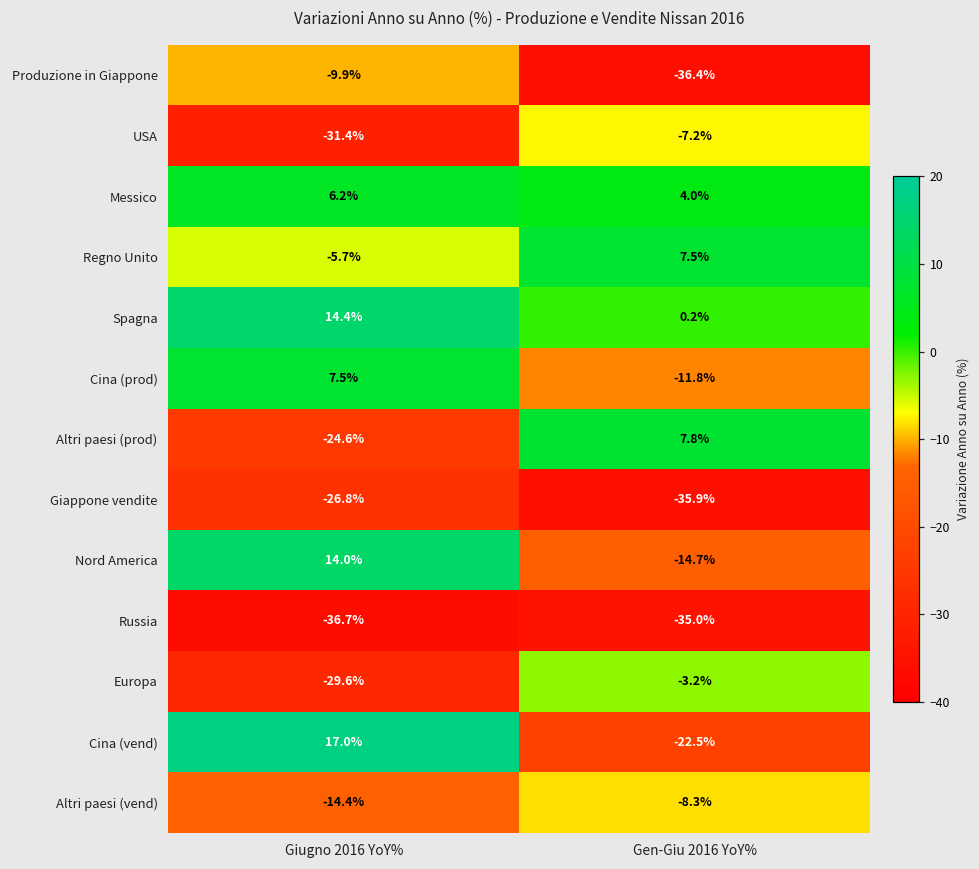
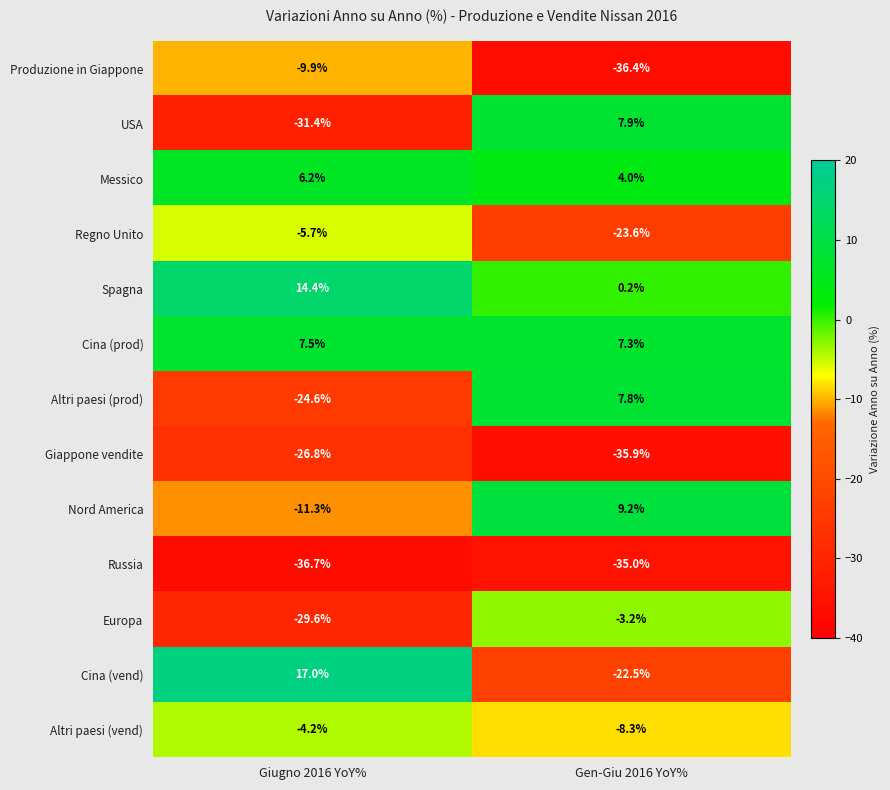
USA, Gen-Giu 2016 YoY%: -7.2% -> 7.9%
Regno Unito, Gen-Giu 2016 YoY%: 7.5% -> -23.6%
Cina (prod), Gen-Giu 2016 YoY%: -11.8% -> 7.3%
Nord America, Giugno 2016 YoY%: 14.0% -> -11.3%
Nord America, Gen-Giu 2016 YoY%: -14.7% -> 9.2%
Altri paesi (vend), Giugno 2016 YoY%: -14.4% -> -4.2%
